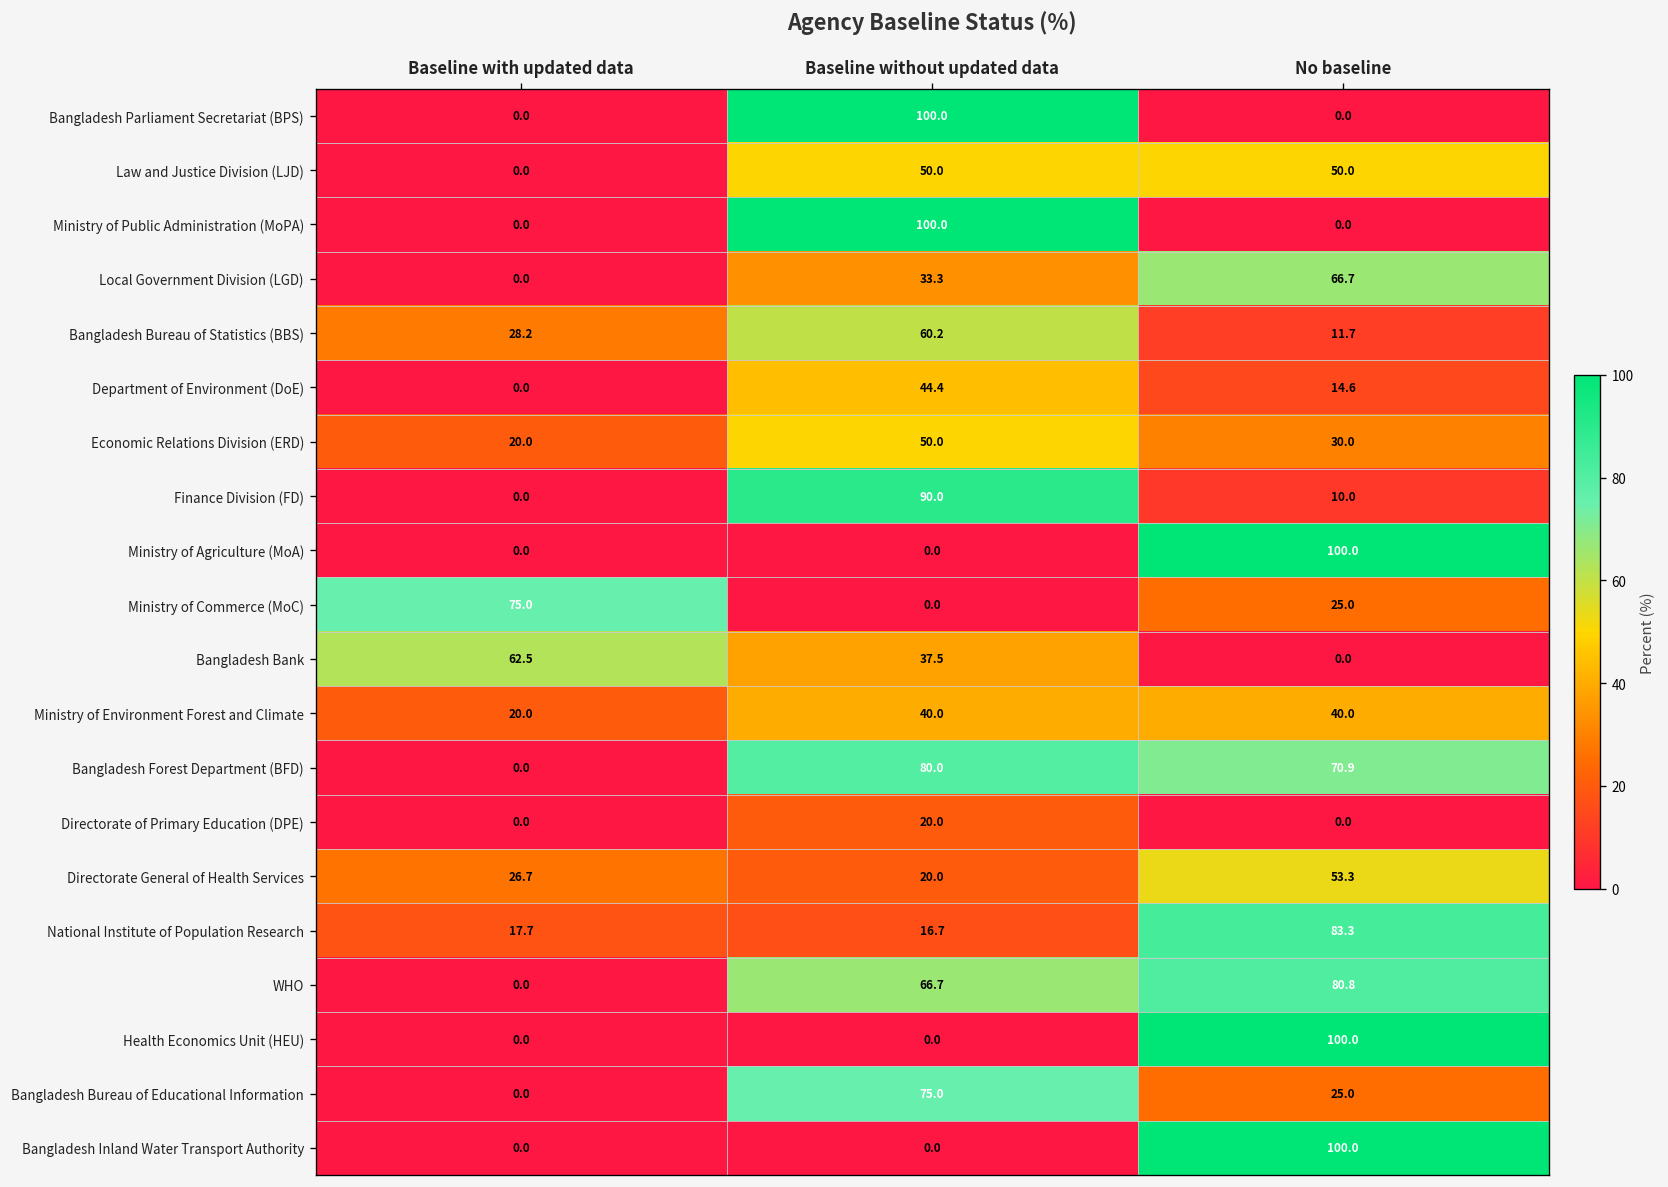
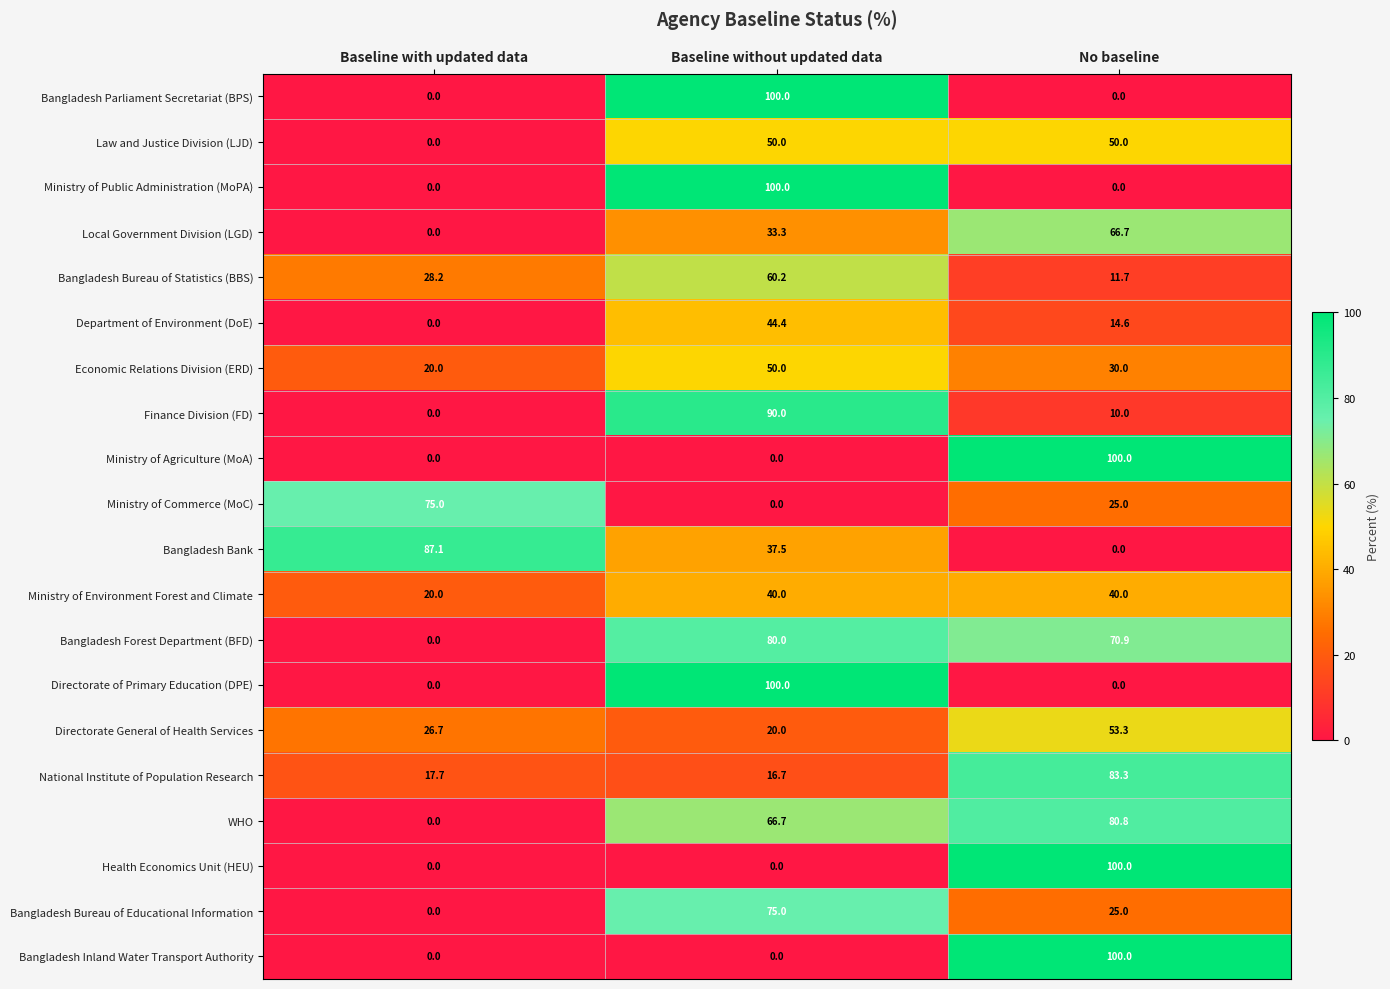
Bangladesh Bank, Baseline with updated data: 62.5 -> 87.1
Directorate of Primary Education (DPE), Baseline without updated data: 20.0 -> 100.0
